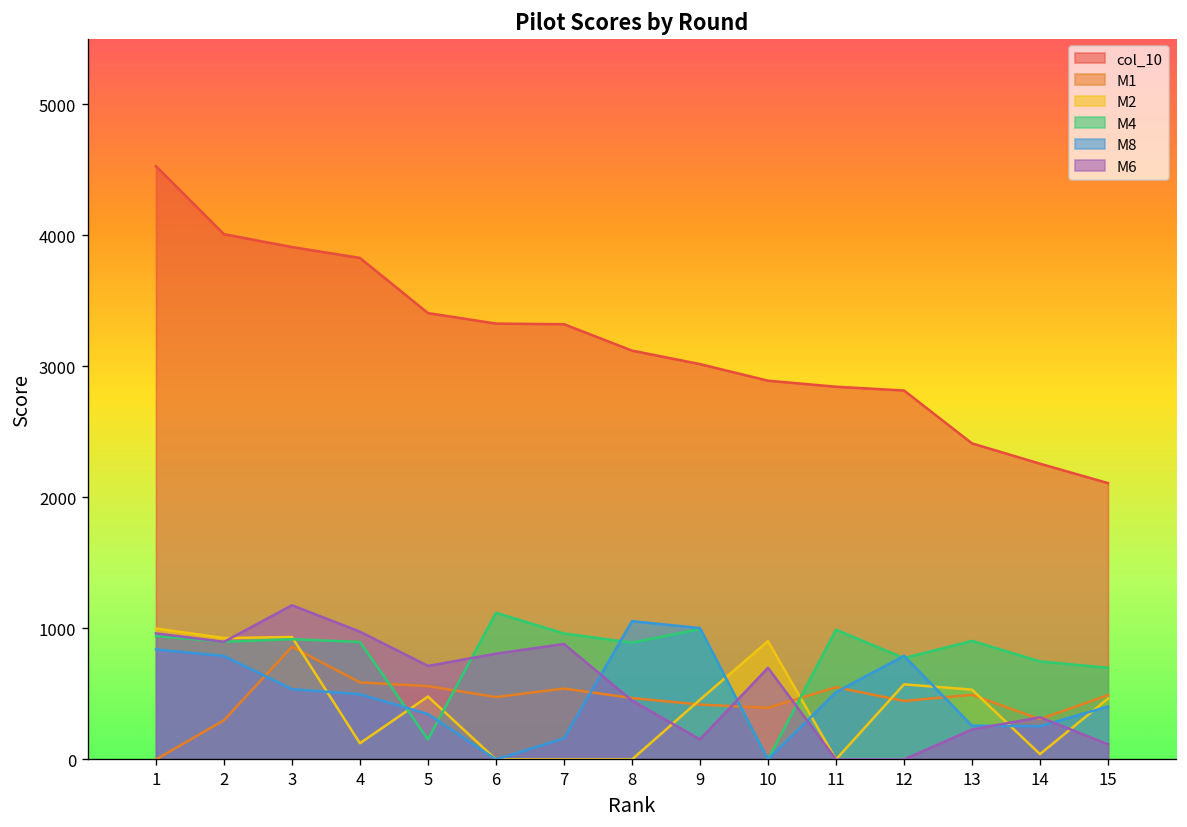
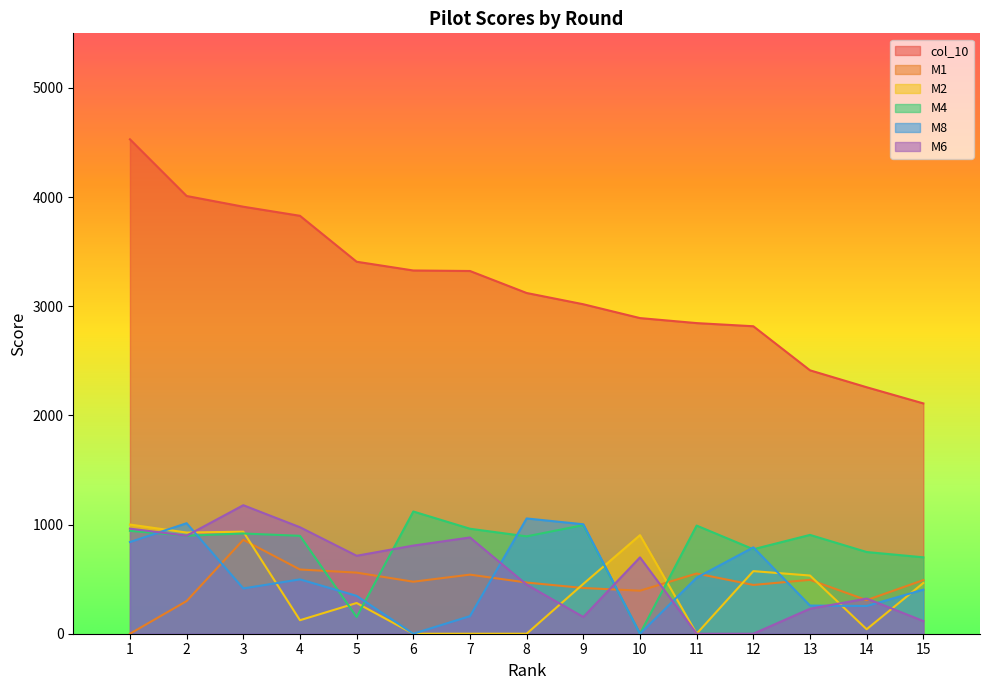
M8, 2: 790 -> 1010
M8, 3: 540 -> 410
M2, 5: 480 -> 280
